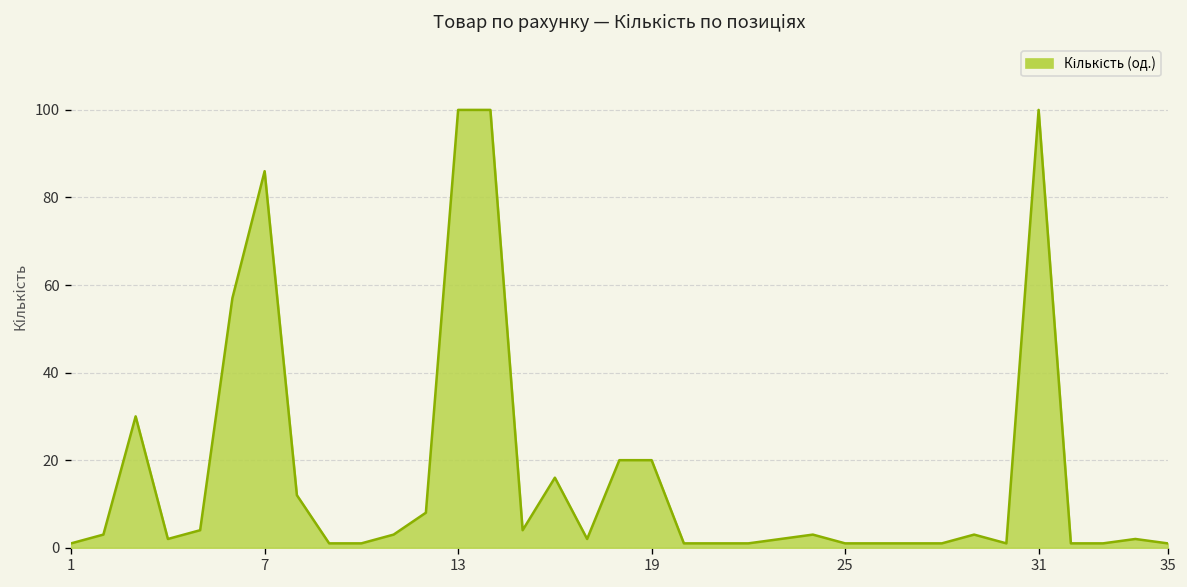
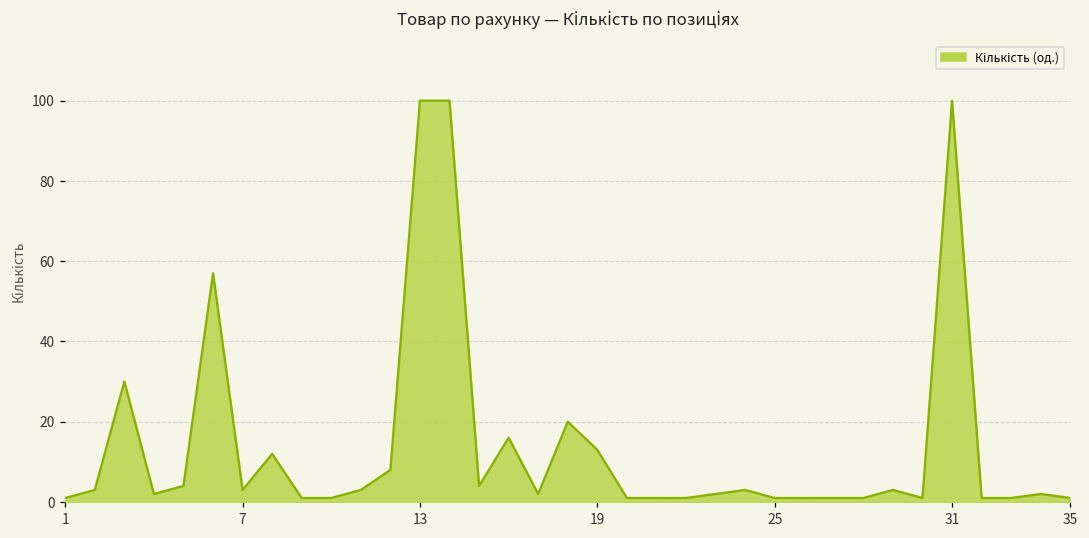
7: 86 -> 3
19: 20 -> 13
